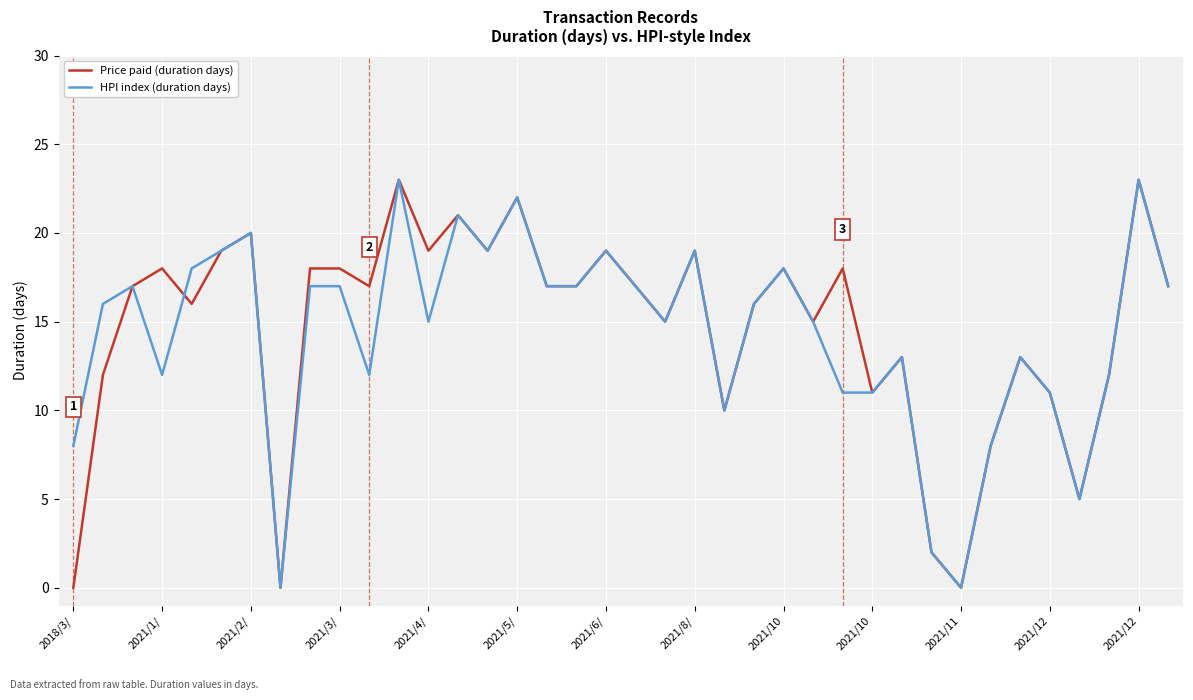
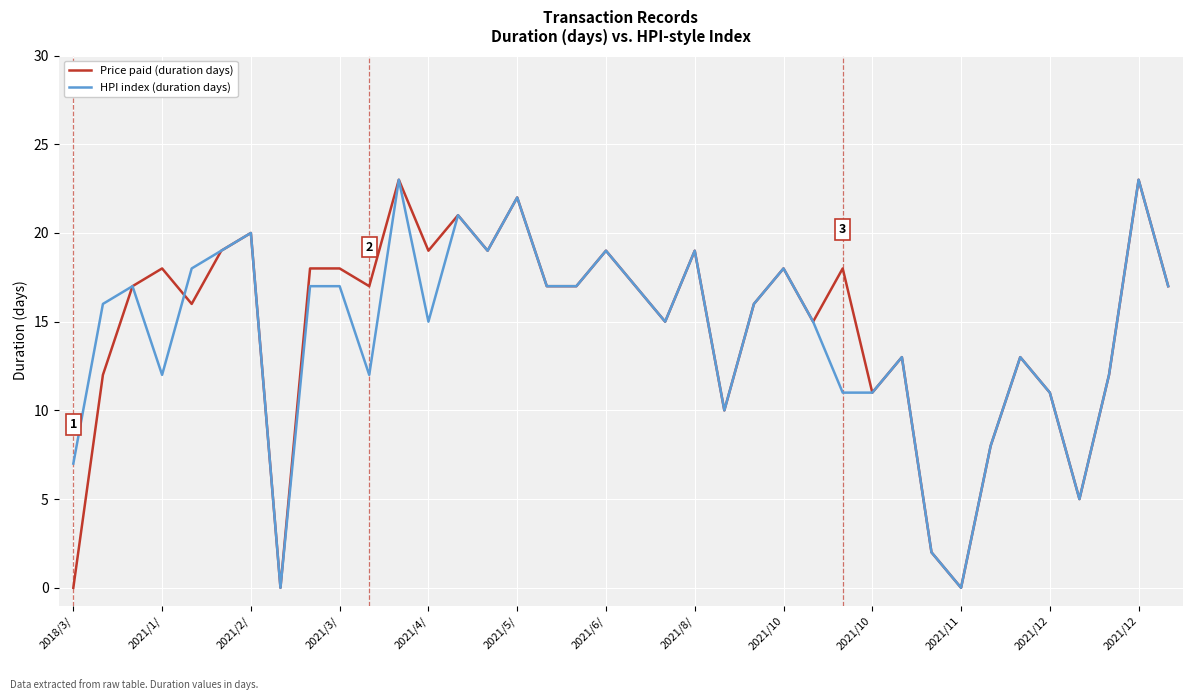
HPI index (duration days), 2018/3/: 8 -> 7
